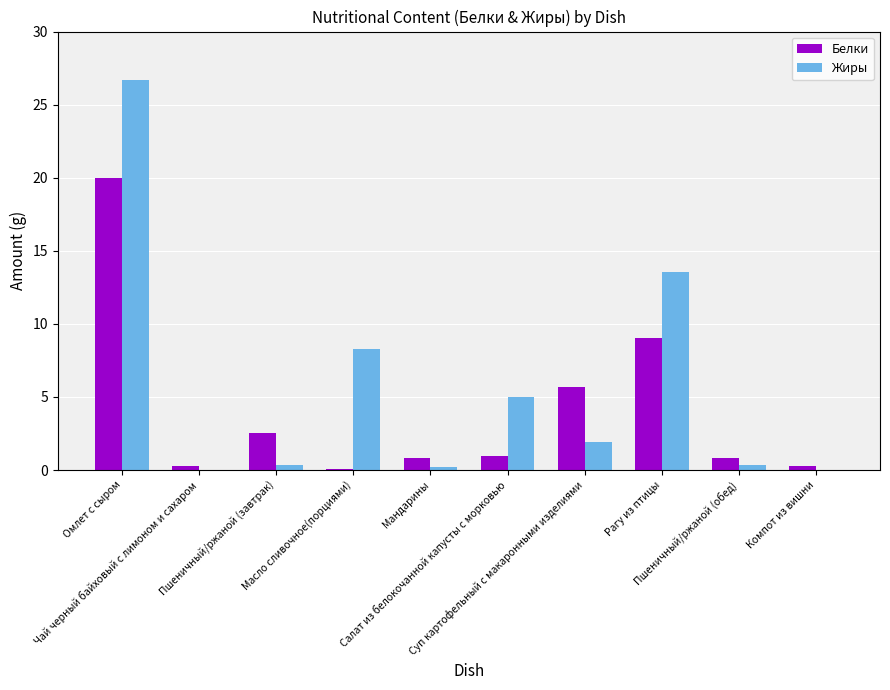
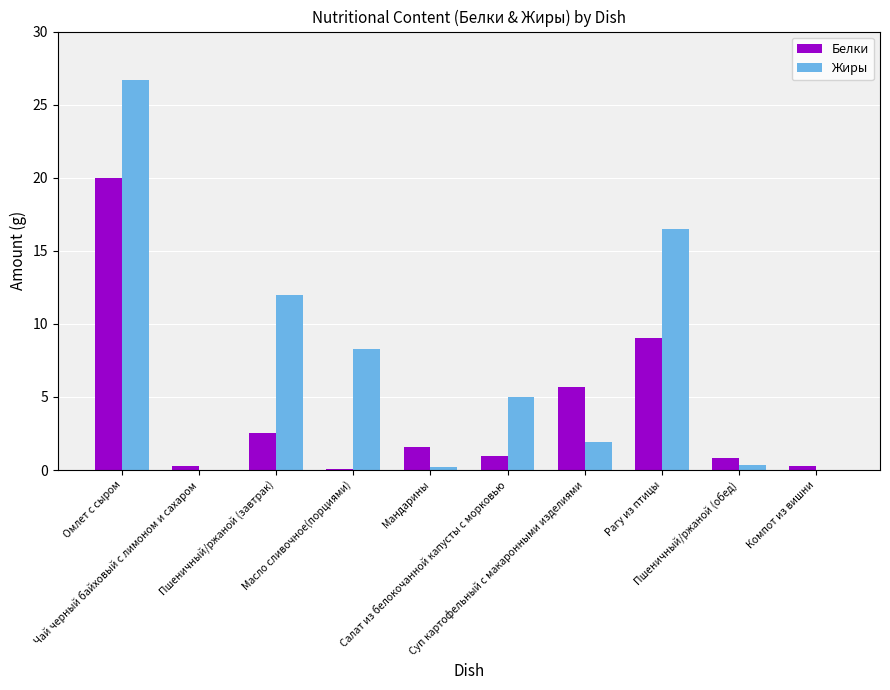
Жиры, Пшеничный/ржаной (завтрак): 0.3 -> 12.0
Белки, Мандарины: 0.8 -> 1.6
Жиры, Рагу из птицы: 13.5 -> 16.5
